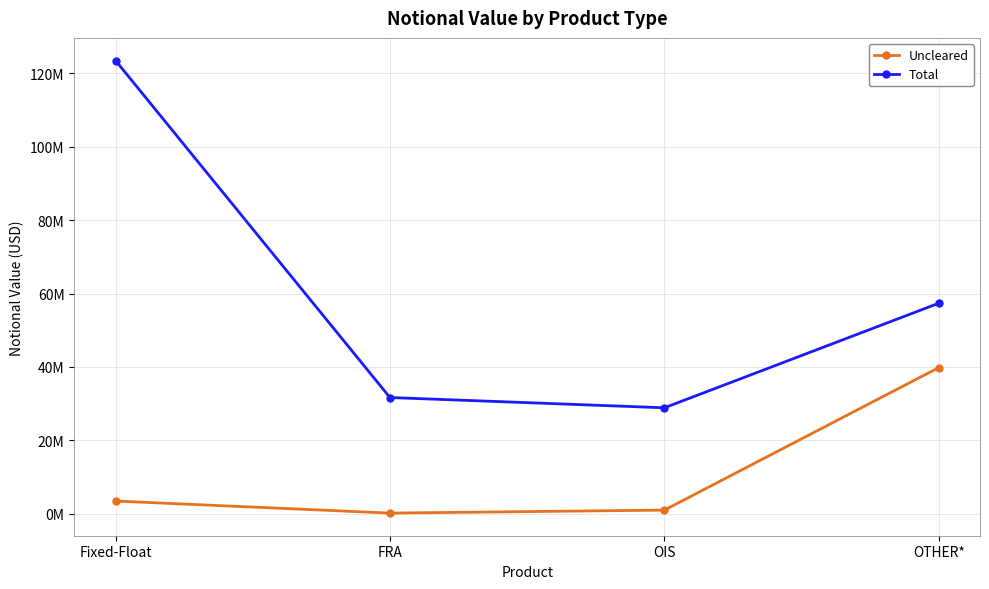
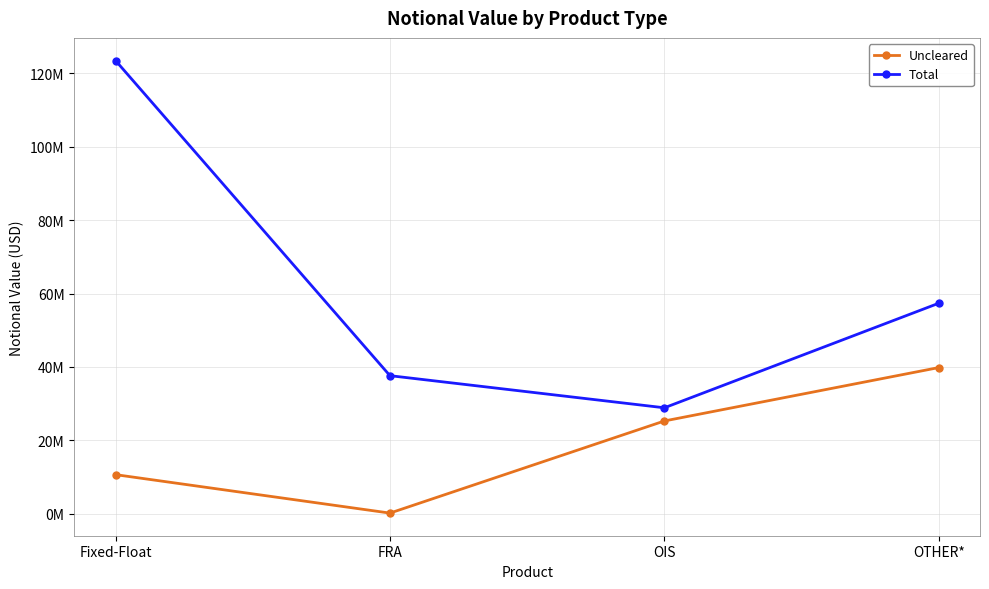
Uncleared, Fixed-Float: 3000000 -> 11000000
Total, FRA: 32000000 -> 38000000
Uncleared, OIS: 1000000 -> 25000000
